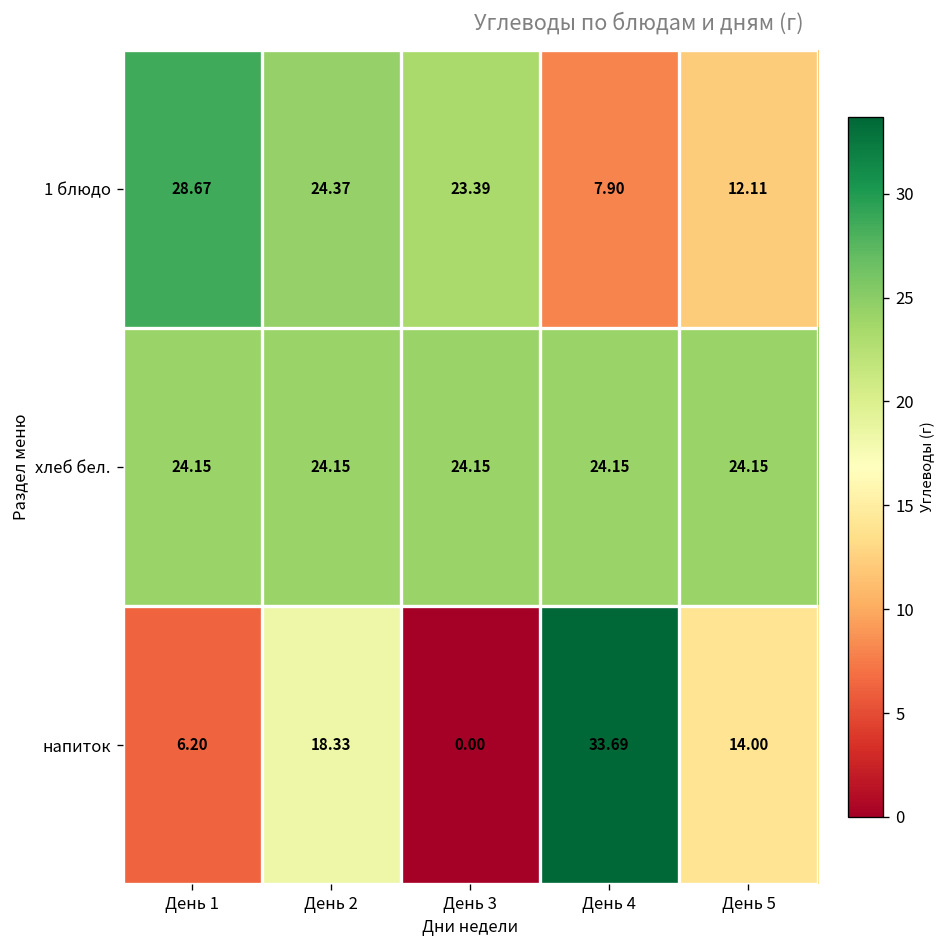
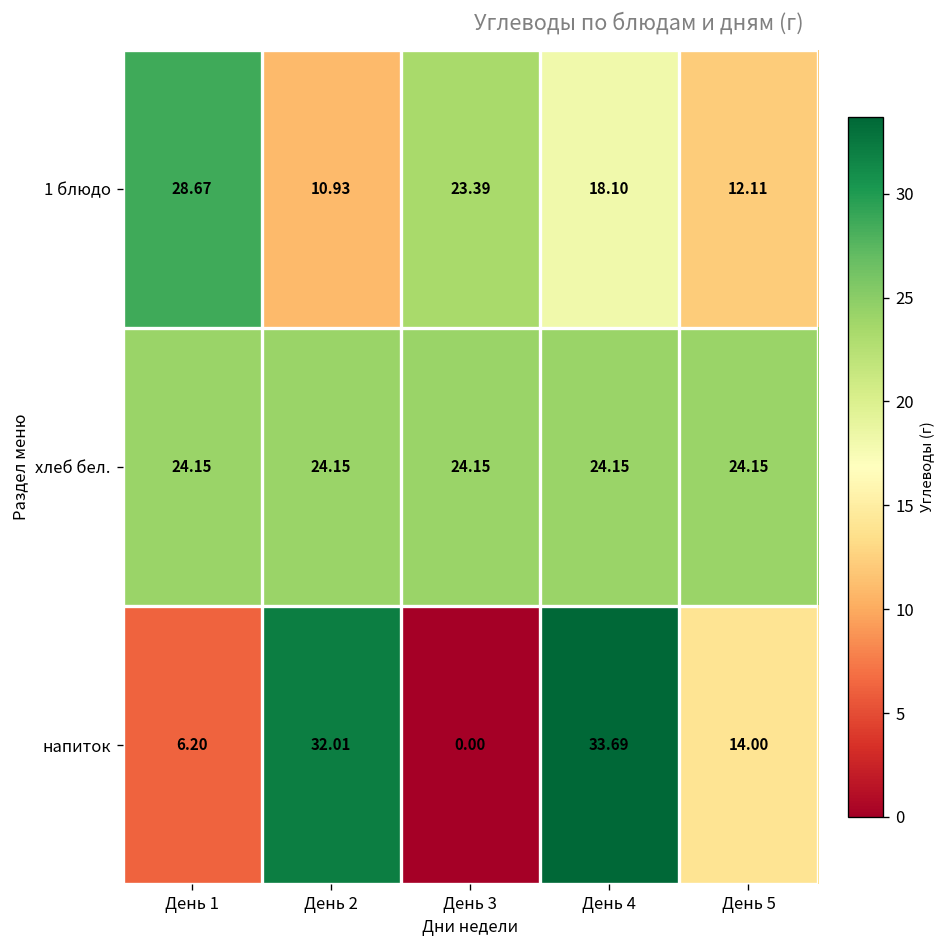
1 блюдо, День 2: 24.37 -> 10.93
1 блюдо, День 4: 7.90 -> 18.10
напиток, День 2: 18.33 -> 32.01
